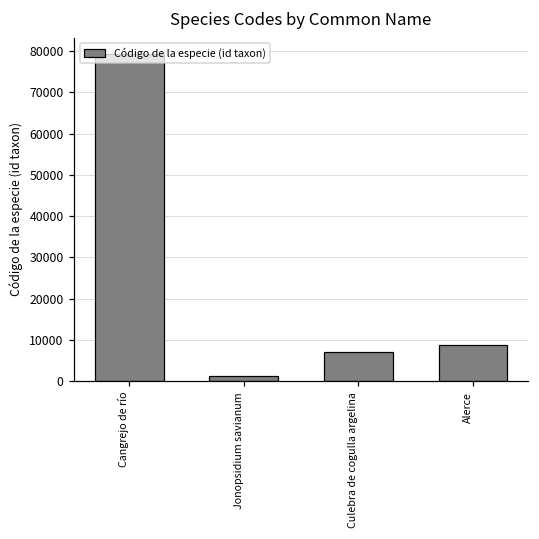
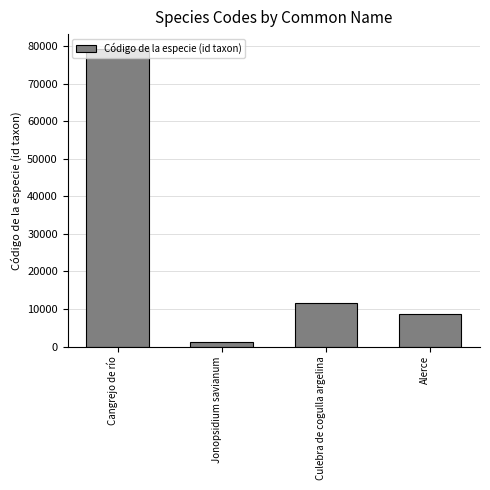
Culebra de cogulla argelina: 7000 -> 12000
